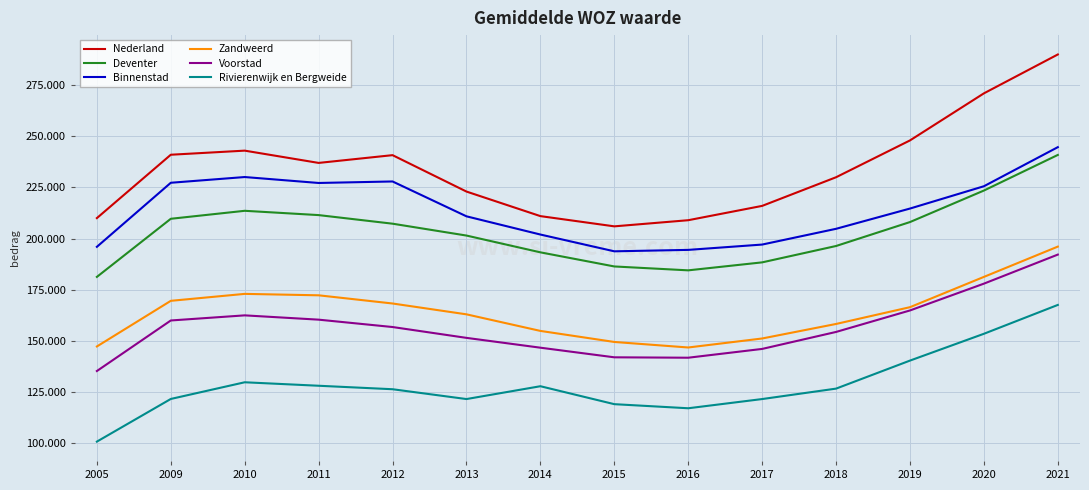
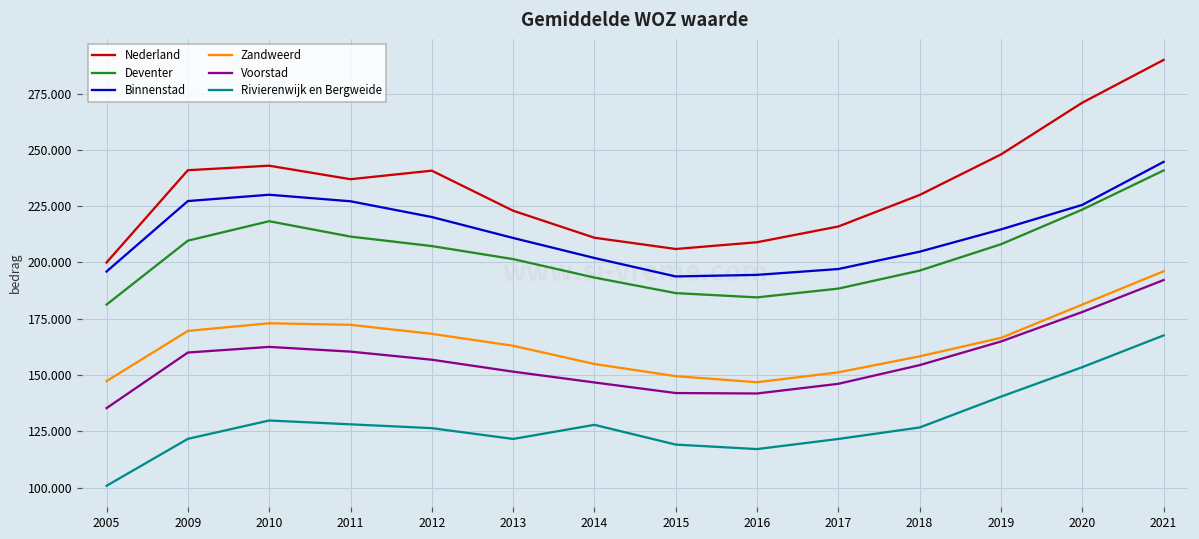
Nederland, 2005: 210 -> 200
Deventer, 2010: 214 -> 218
Binnenstad, 2012: 228 -> 220
